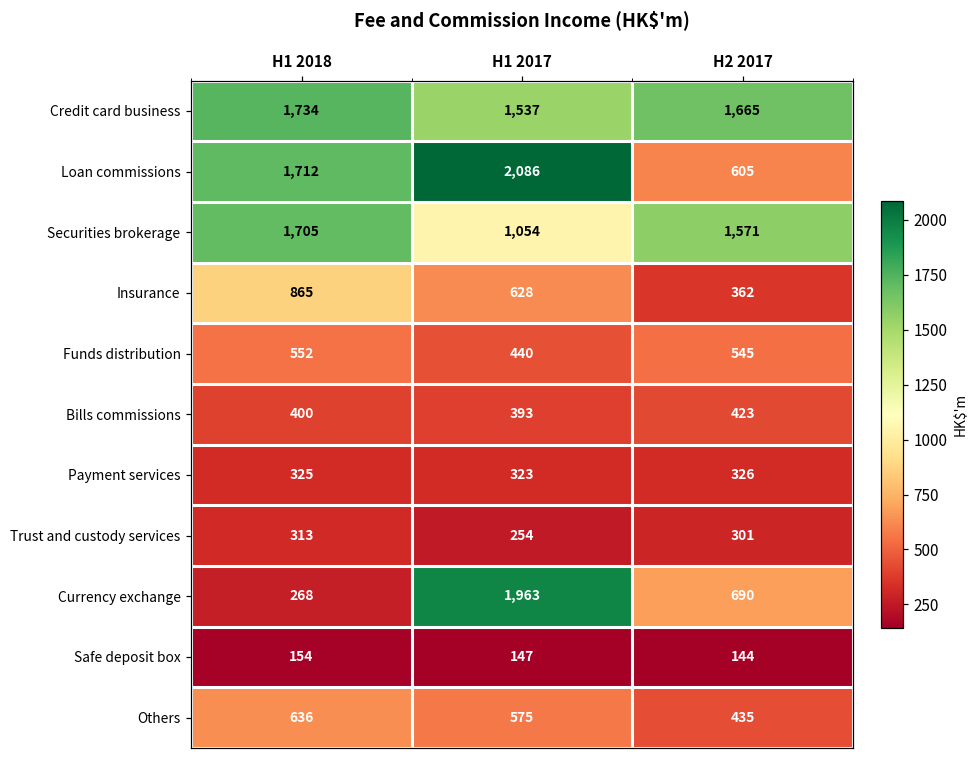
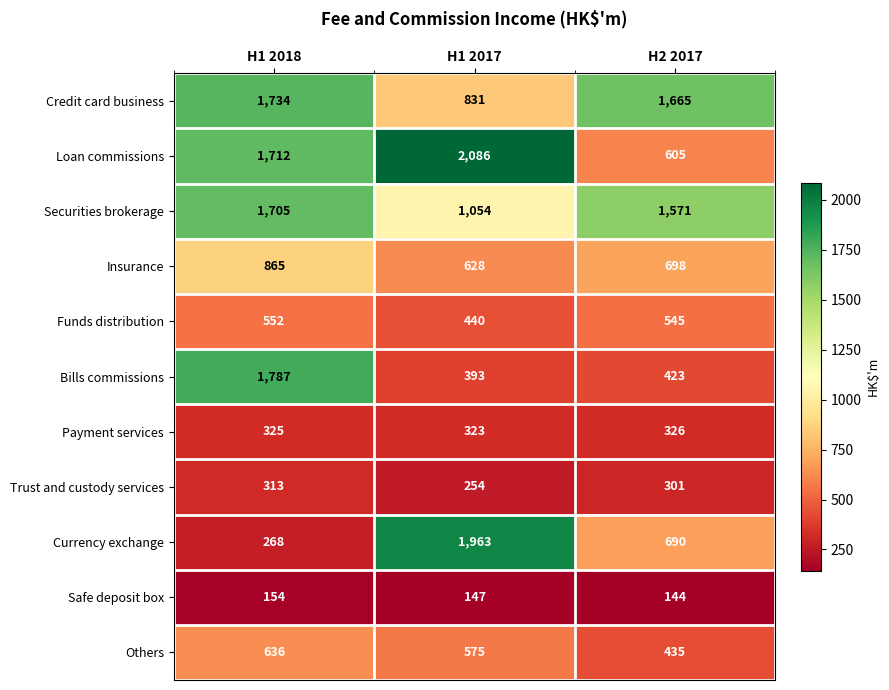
Credit card business, H1 2017: 1,537 -> 831
Insurance, H2 2017: 362 -> 698
Bills commissions, H1 2018: 400 -> 1,787
